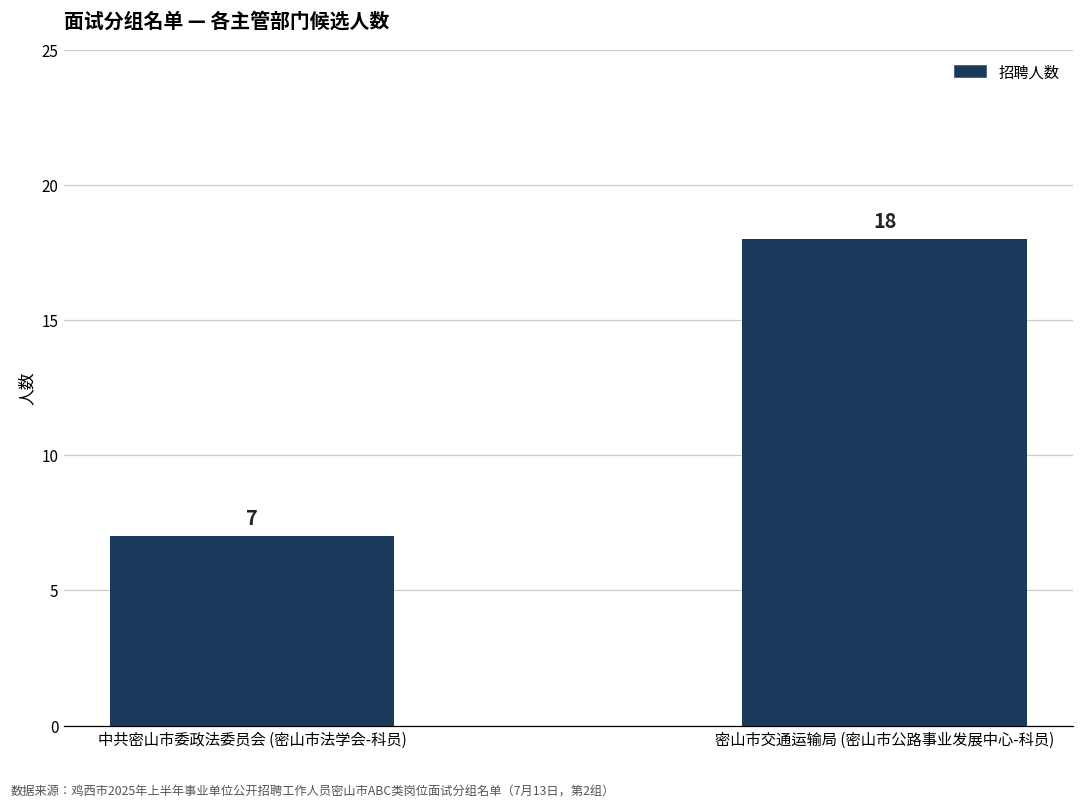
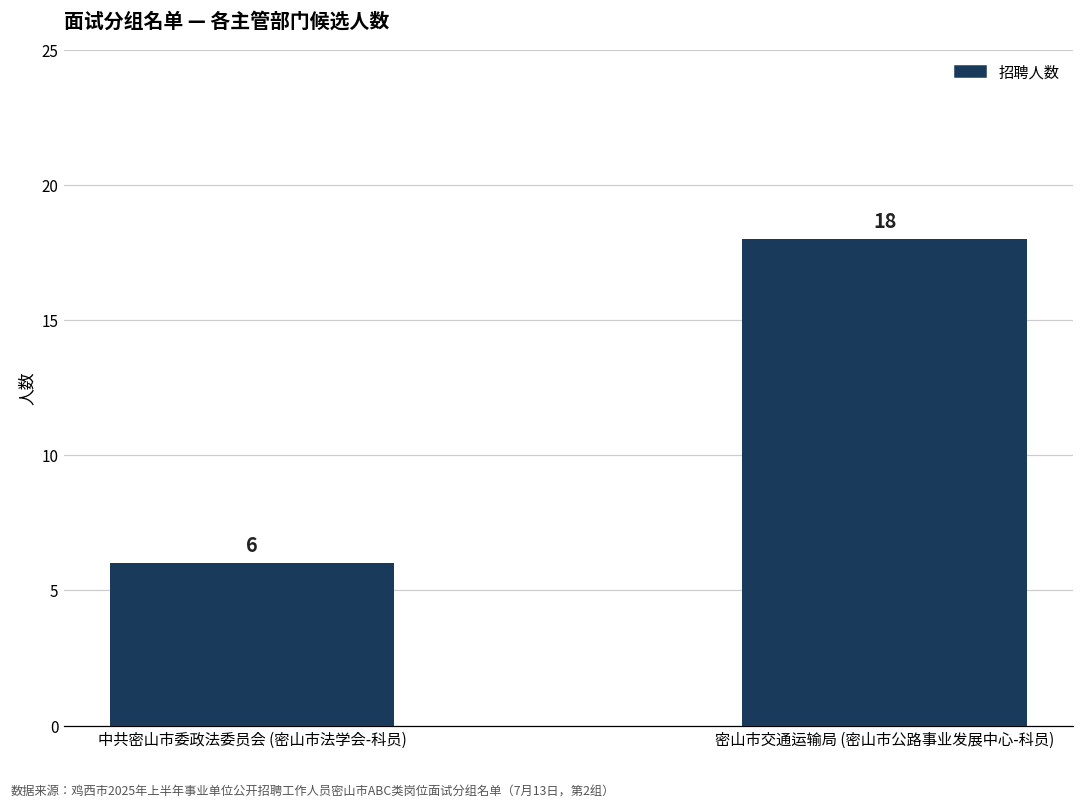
中共密山市委政法委员会 (密山市法学会-科员): 7 -> 6
